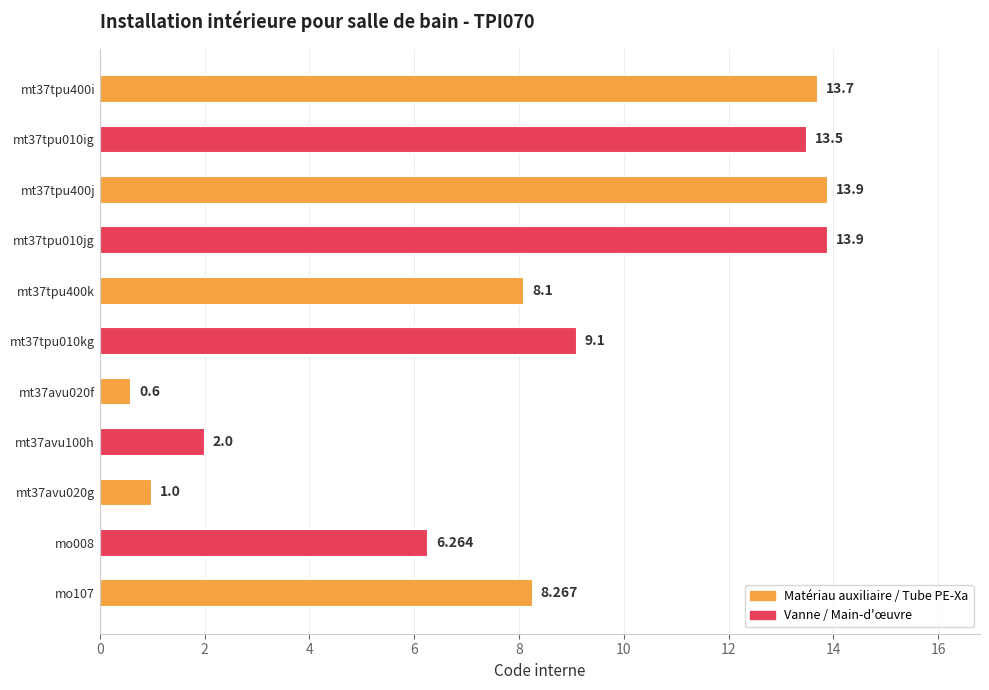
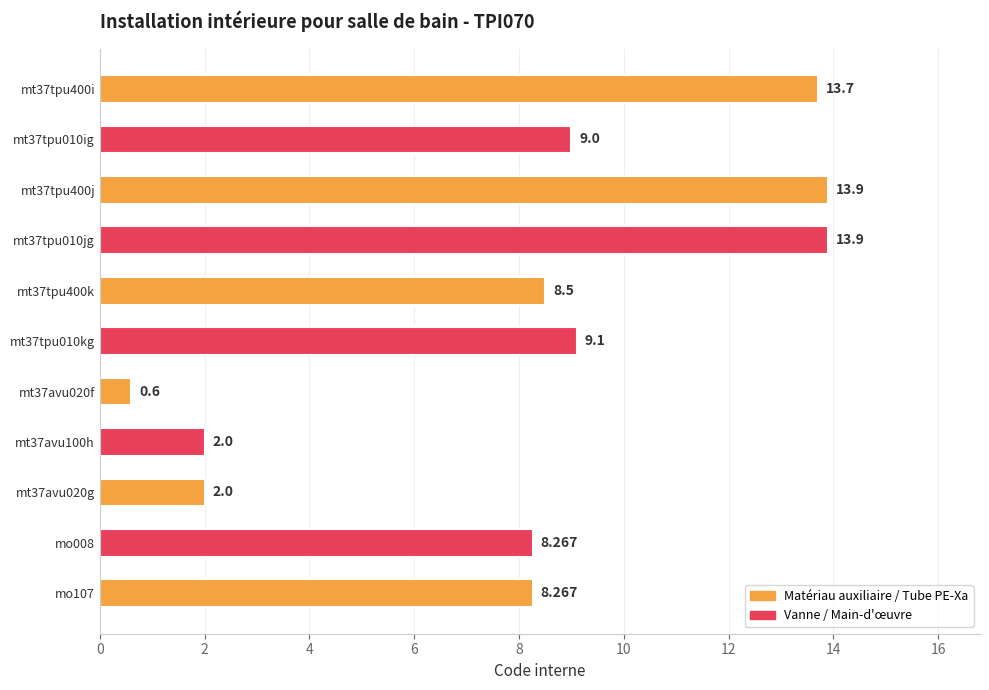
mt37tpu010ig: 13.5 -> 9.0
mt37tpu400k: 8.1 -> 8.5
mt37avu020g: 1.0 -> 2.0
mo008: 6.264 -> 8.267
